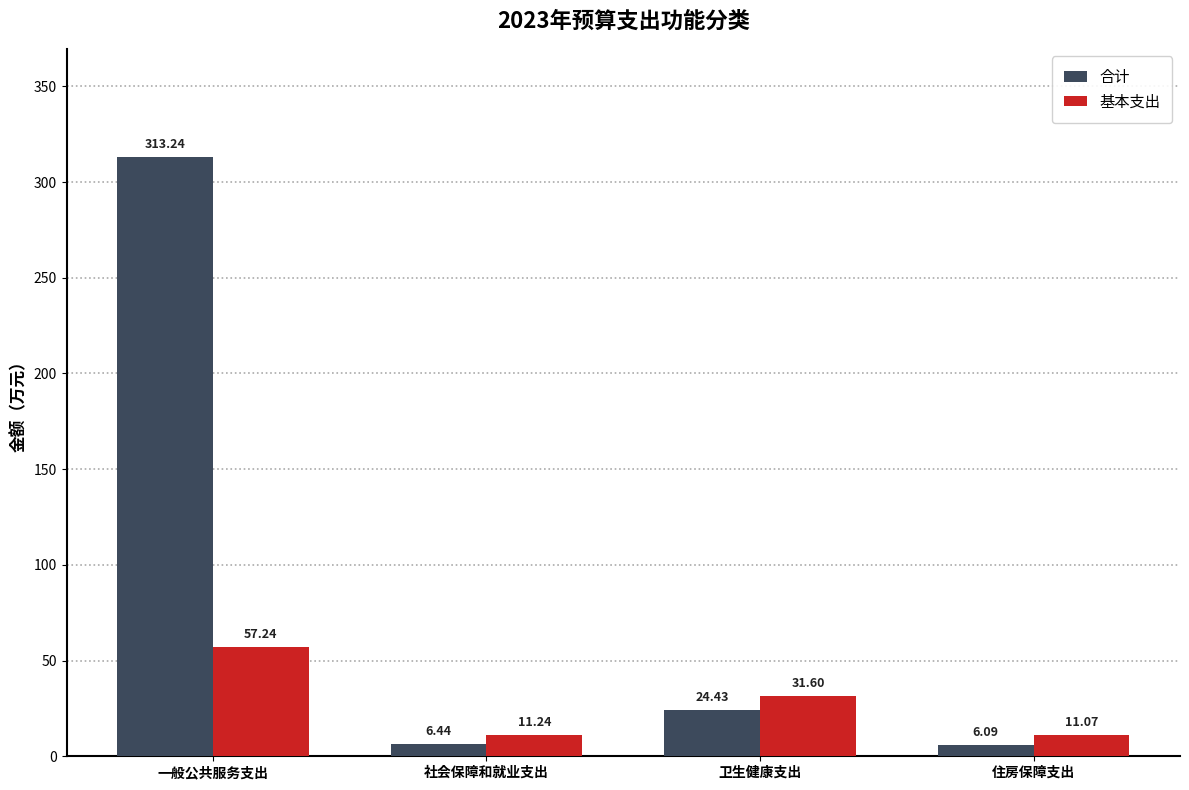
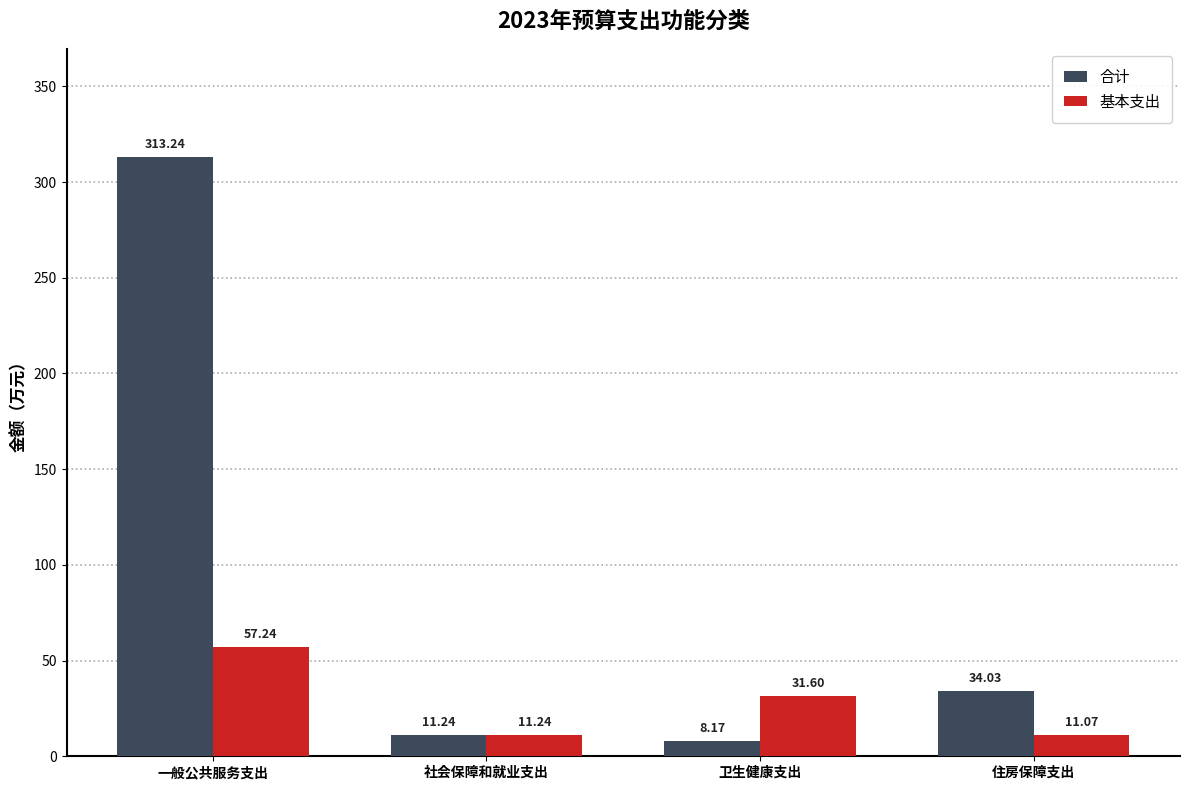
合计, 社会保障和就业支出: 6.44 -> 11.24
合计, 卫生健康支出: 24.43 -> 8.17
合计, 住房保障支出: 6.09 -> 34.03
